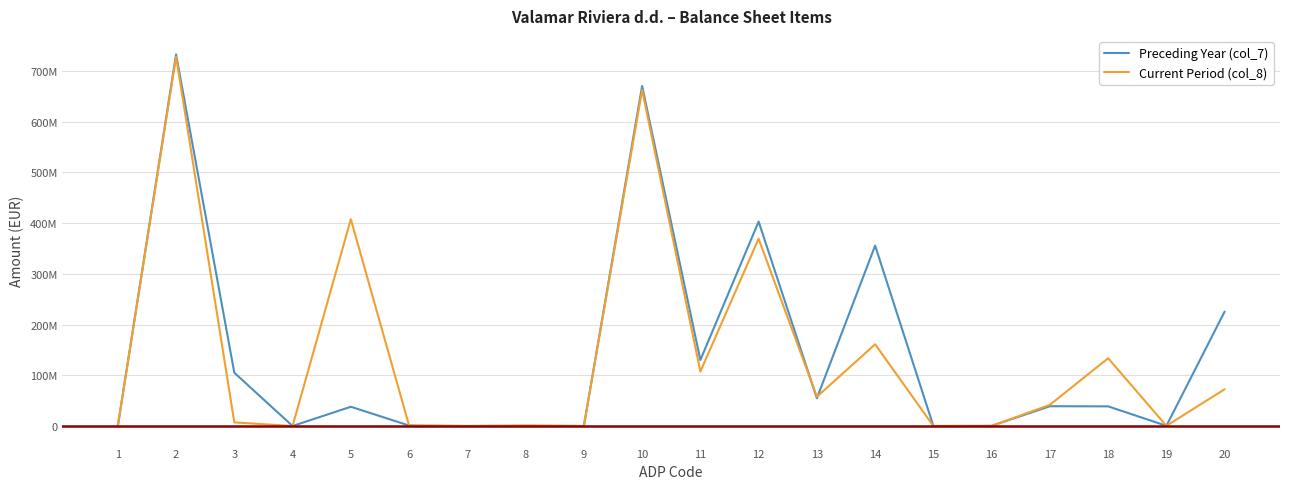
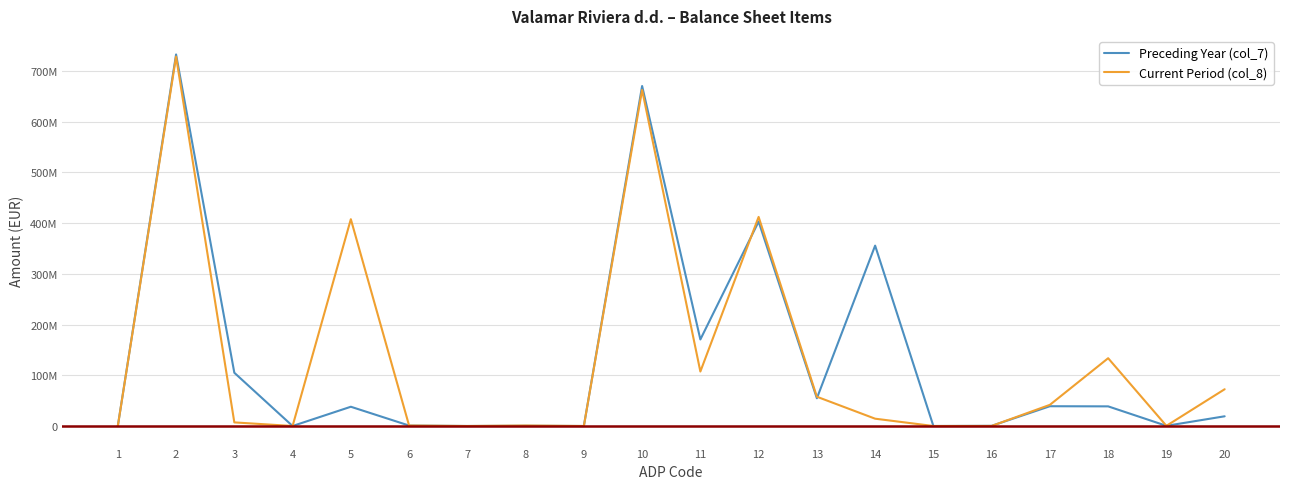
Preceding Year (col_7), 11: 130000000 -> 170000000
Current Period (col_8), 12: 370000000 -> 410000000
Current Period (col_8), 14: 160000000 -> 10000000
Preceding Year (col_7), 20: 230000000 -> 20000000
